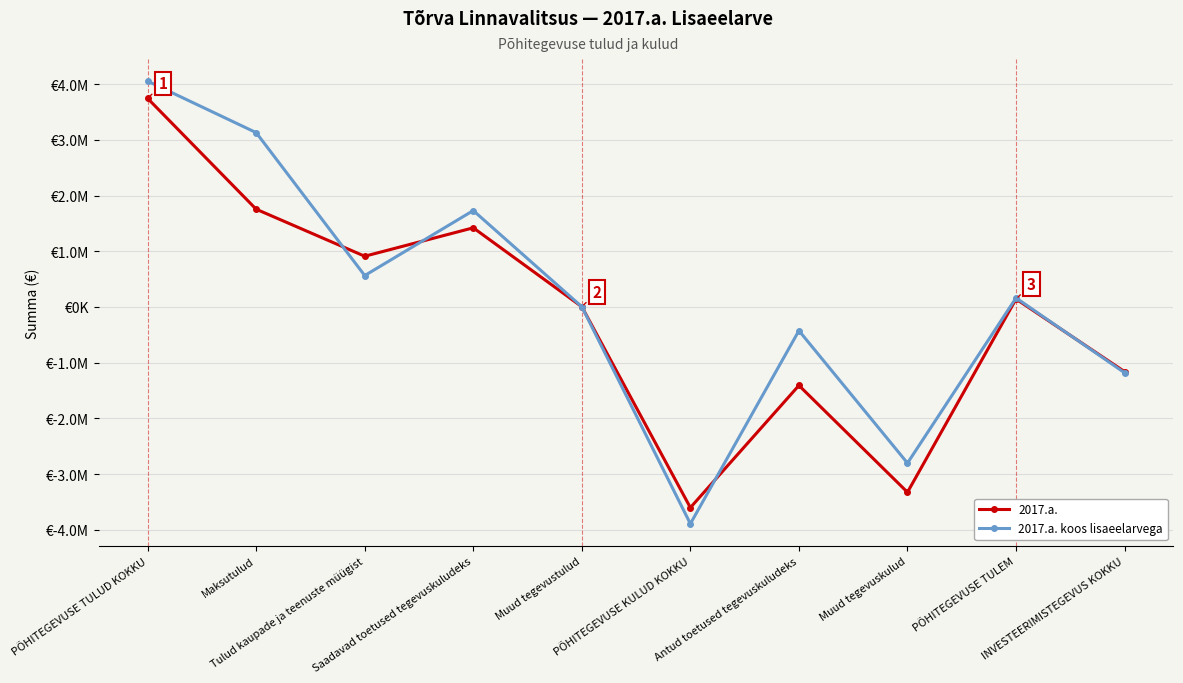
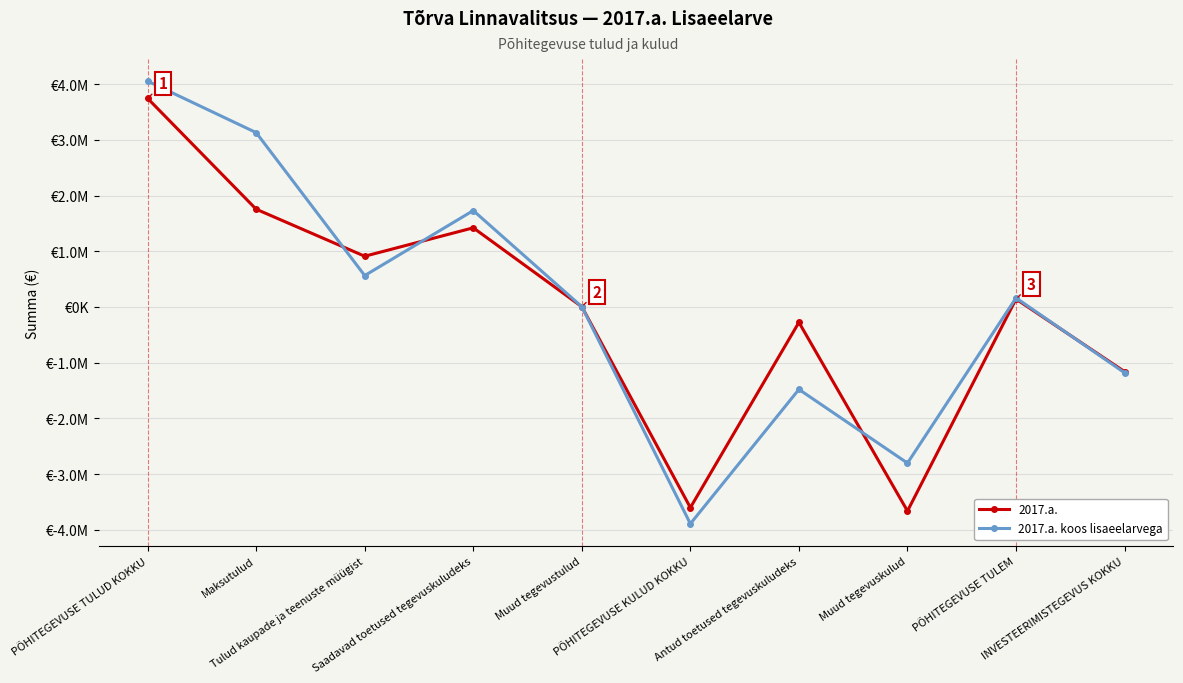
2017.a., Antud toetused tegevuskuludeks: €-1400000 -> €-300000
2017.a. koos lisaeelarvega, Antud toetused tegevuskuludeks: €-400000 -> €-1500000
2017.a., Muud tegevuskulud: €-3300000 -> €-3700000
